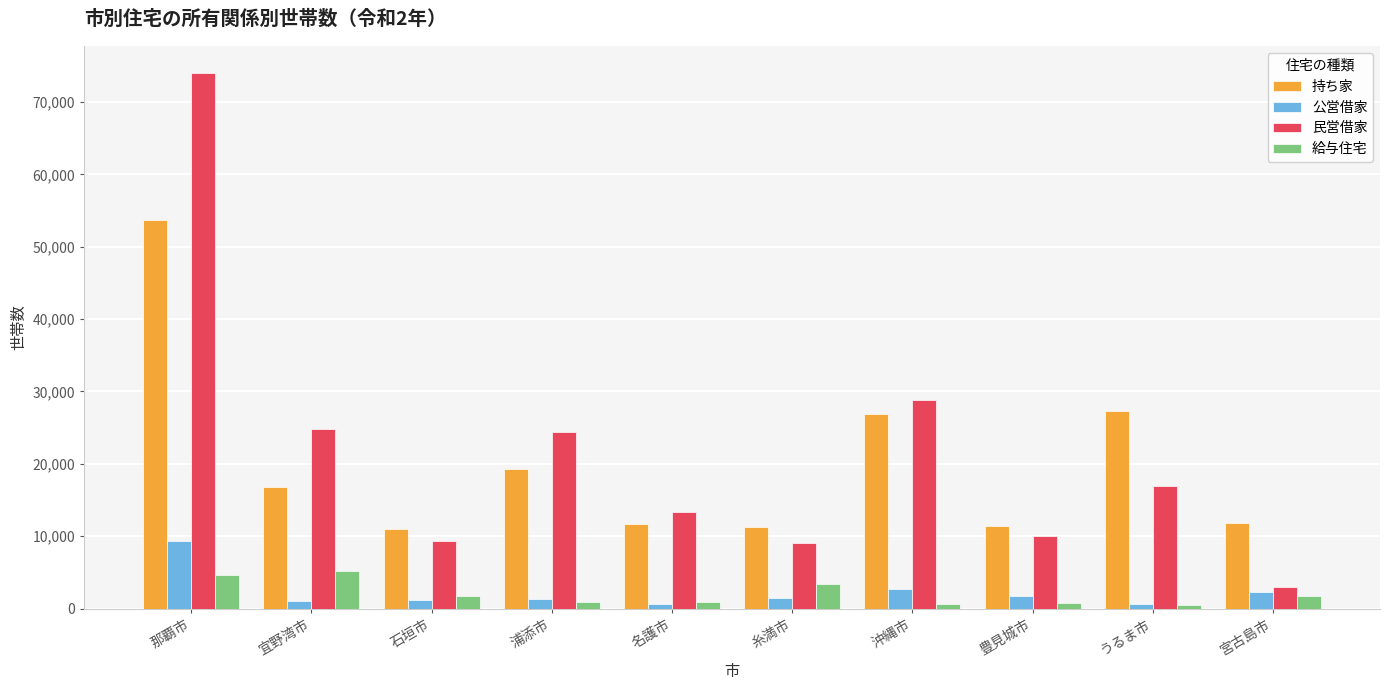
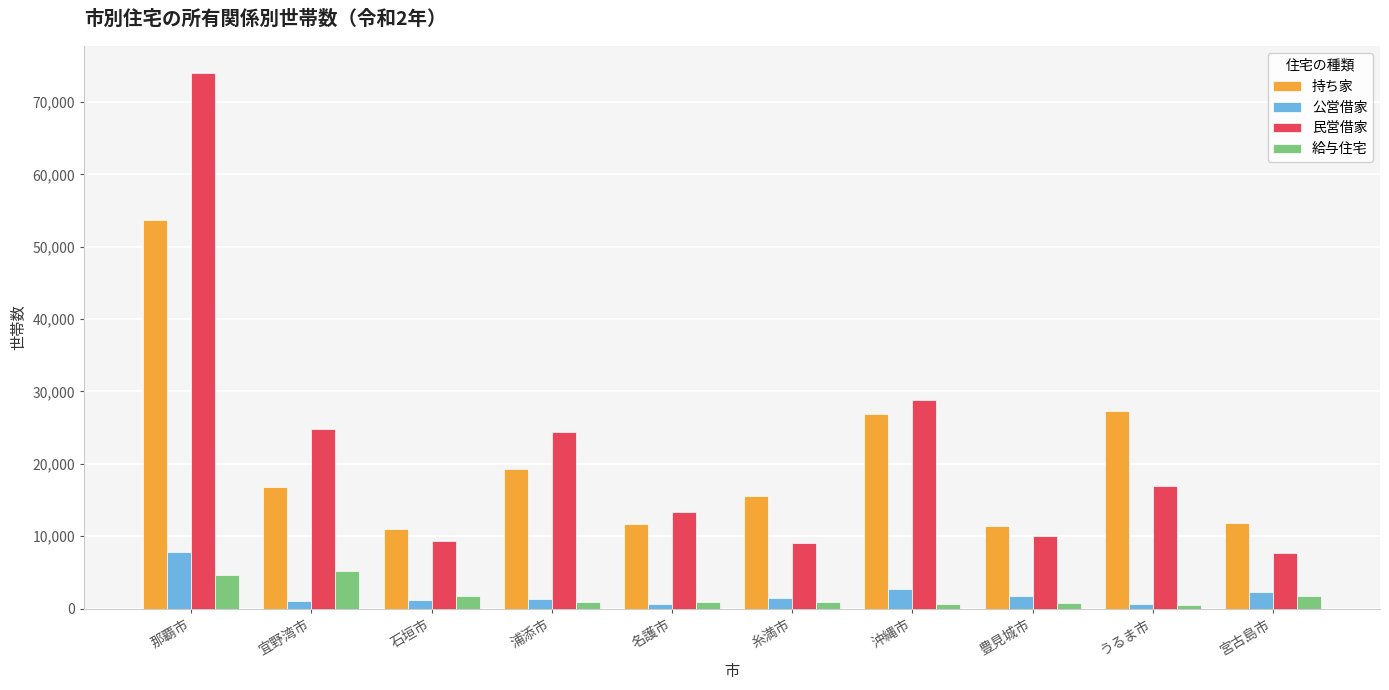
公営借家, 那覇市: 9,000 -> 8,000
持ち家, 糸満市: 11,000 -> 16,000
給与住宅, 糸満市: 3,000 -> 1,000
民営借家, 宮古島市: 3,000 -> 8,000
